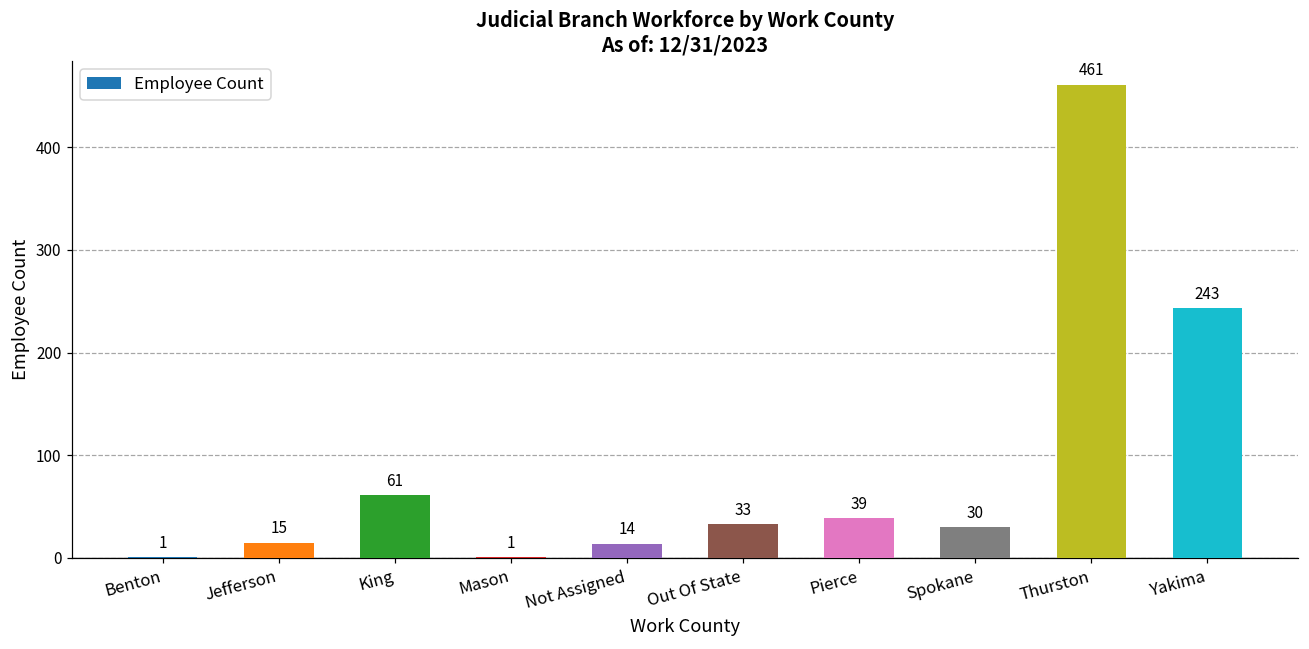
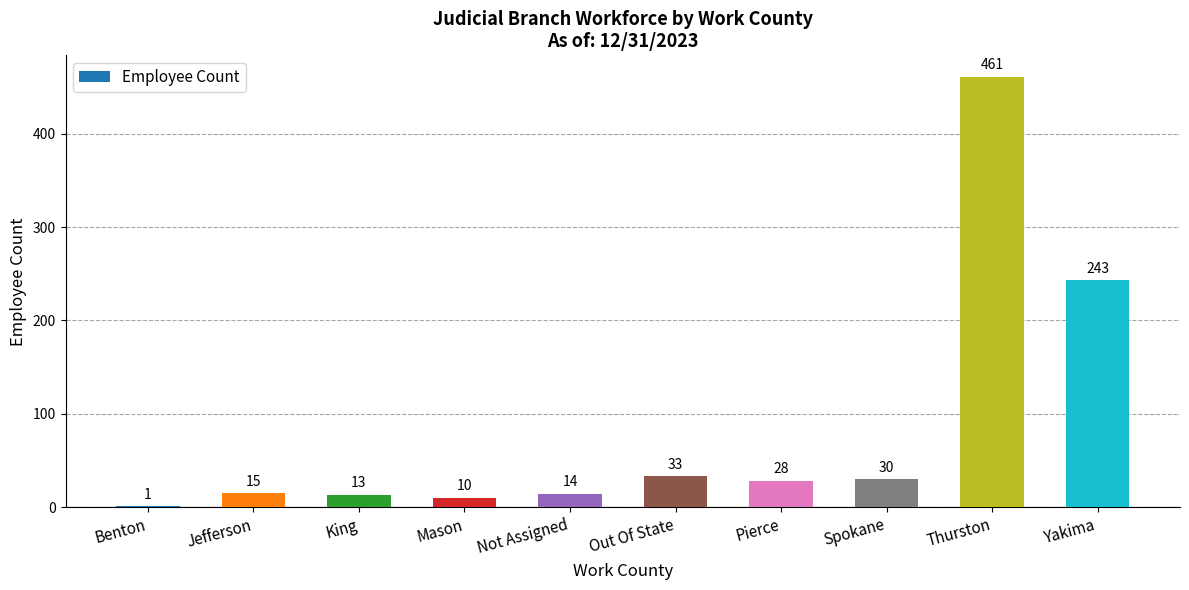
King: 61 -> 13
Mason: 1 -> 10
Pierce: 39 -> 28
